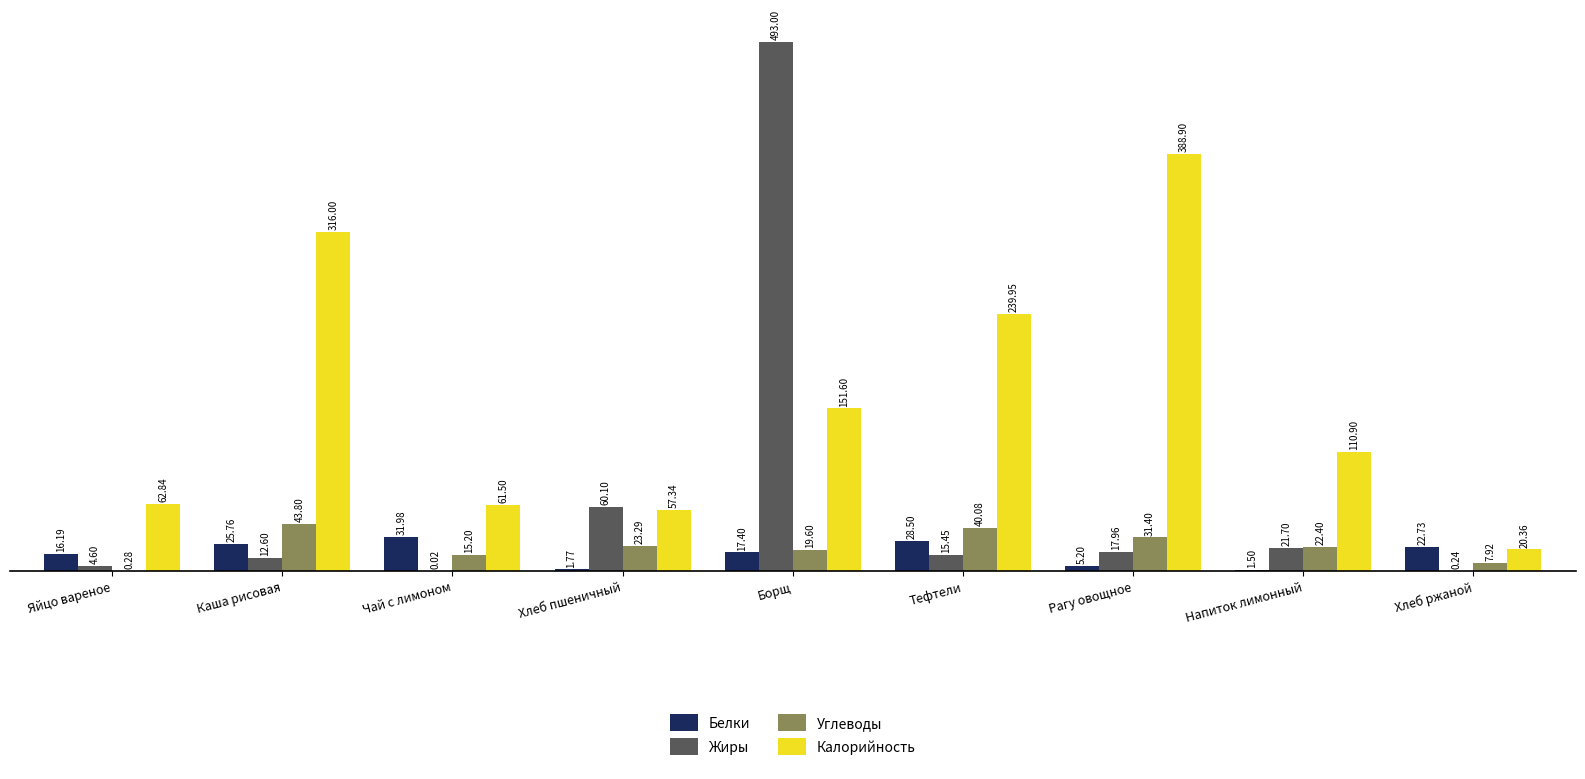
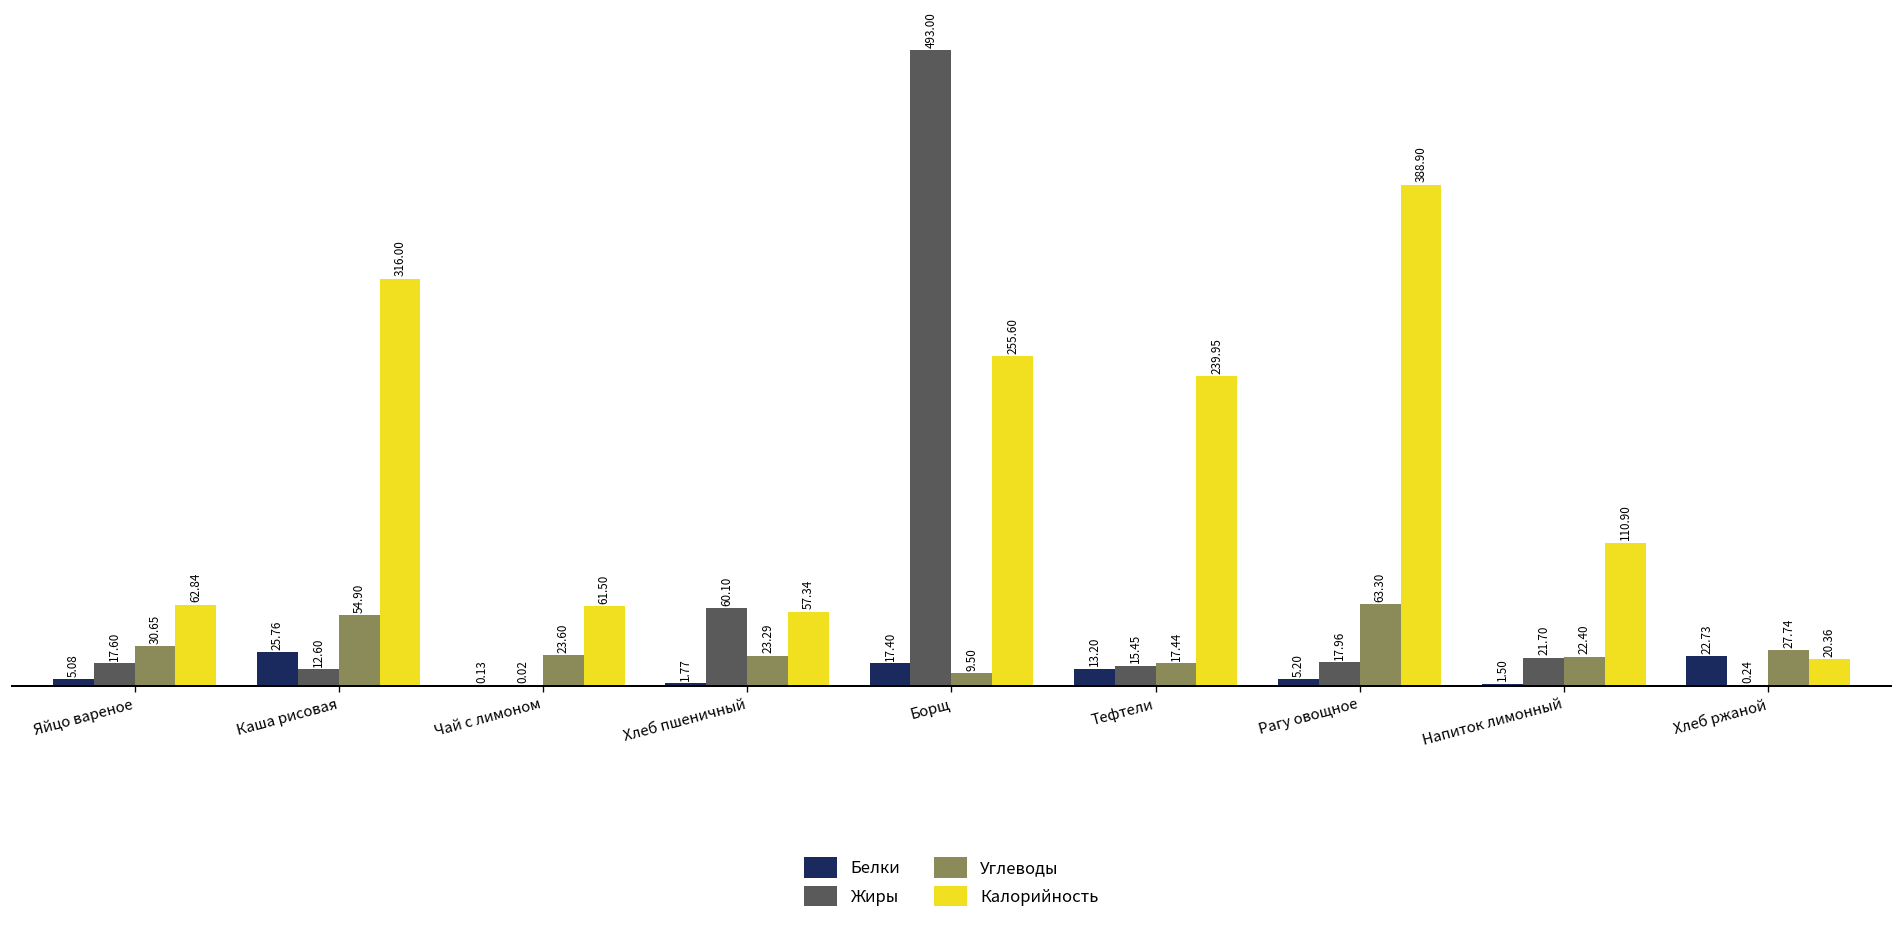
Белки, Яйцо вареное: 16.19 -> 5.08
Жиры, Яйцо вареное: 4.60 -> 17.60
Углеводы, Яйцо вареное: 0.28 -> 30.65
Углеводы, Каша рисовая: 43.80 -> 54.90
Белки, Чай с лимоном: 31.98 -> 0.13
Углеводы, Чай с лимоном: 15.20 -> 23.60
Углеводы, Борщ: 19.60 -> 9.50
Калорийность, Борщ: 151.60 -> 255.60
Белки, Тефтели: 28.50 -> 13.20
Углеводы, Тефтели: 40.08 -> 17.44
Углеводы, Рагу овощное: 31.40 -> 63.30
Углеводы, Хлеб ржаной: 7.92 -> 27.74
